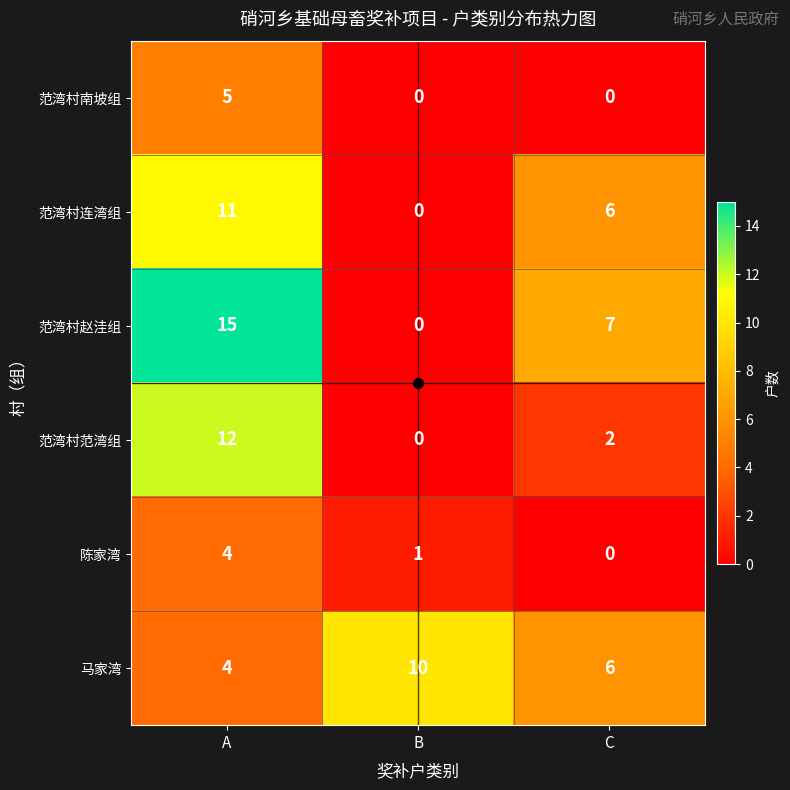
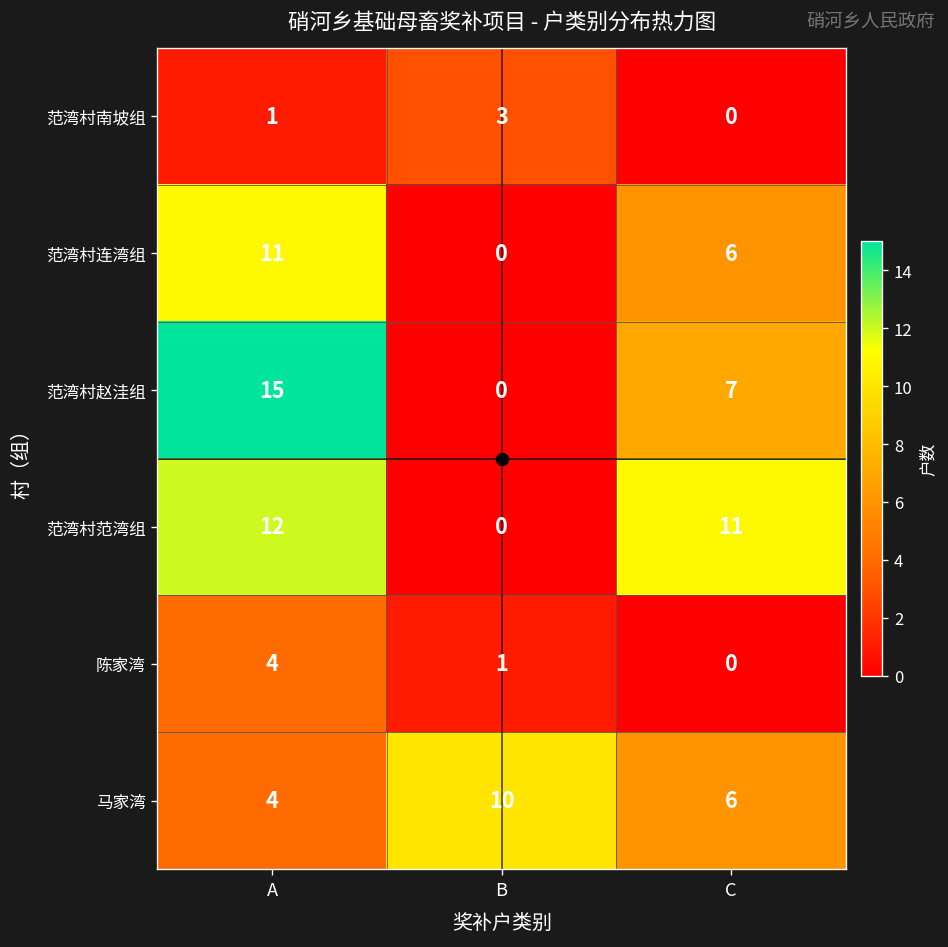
范湾村南坡组, A: 5 -> 1
范湾村南坡组, B: 0 -> 3
范湾村范湾组, C: 2 -> 11
